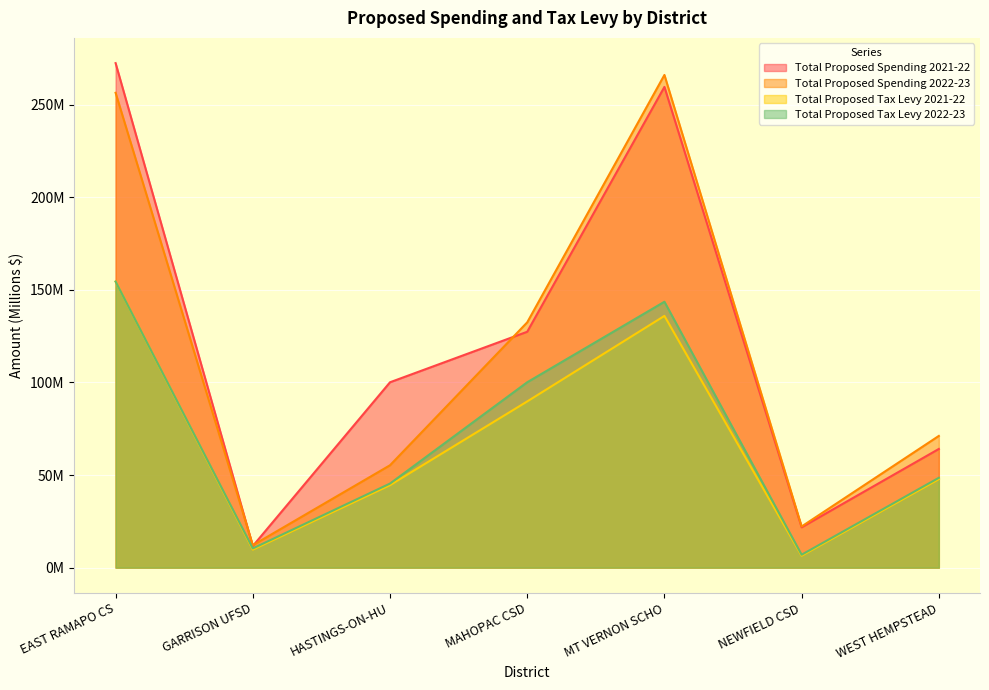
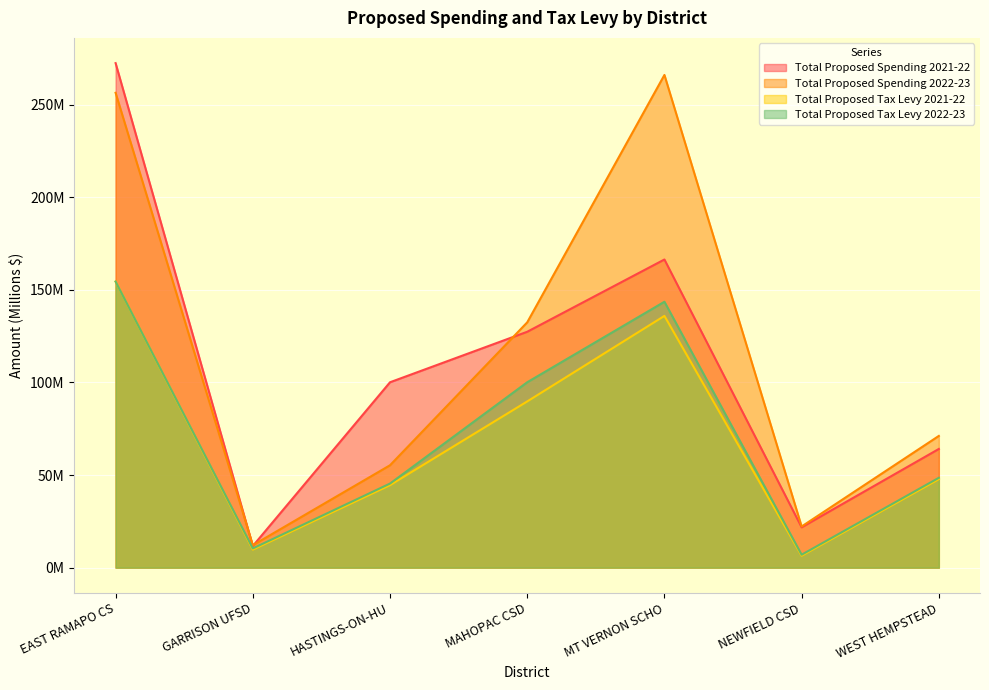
Total Proposed Spending 2021-22, MT VERNON SCHO: 260000000 -> 166000000
